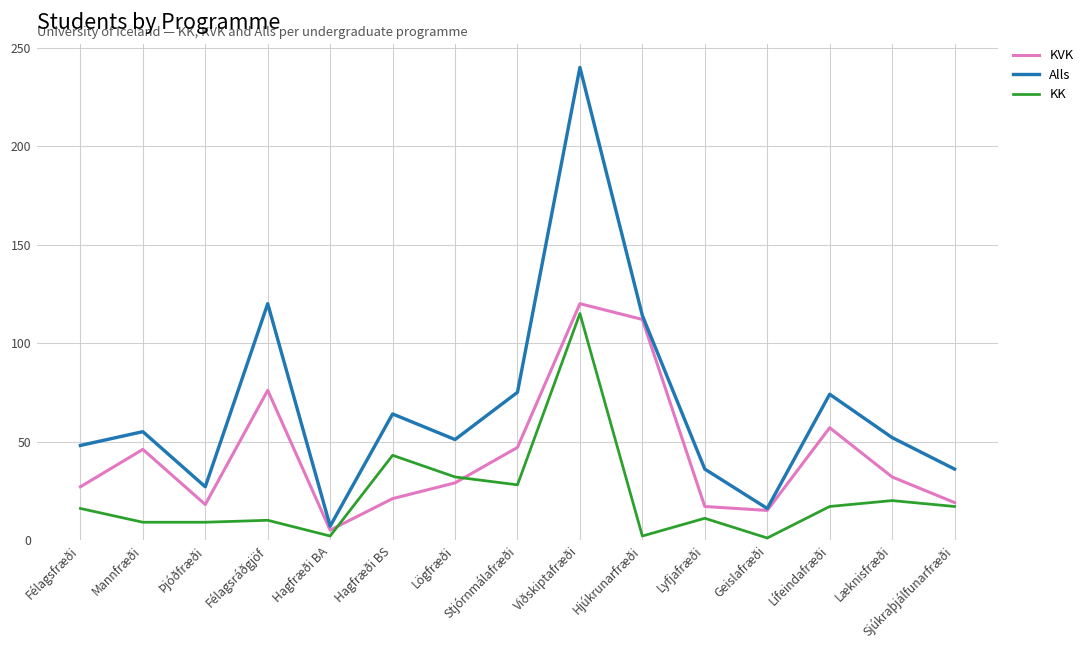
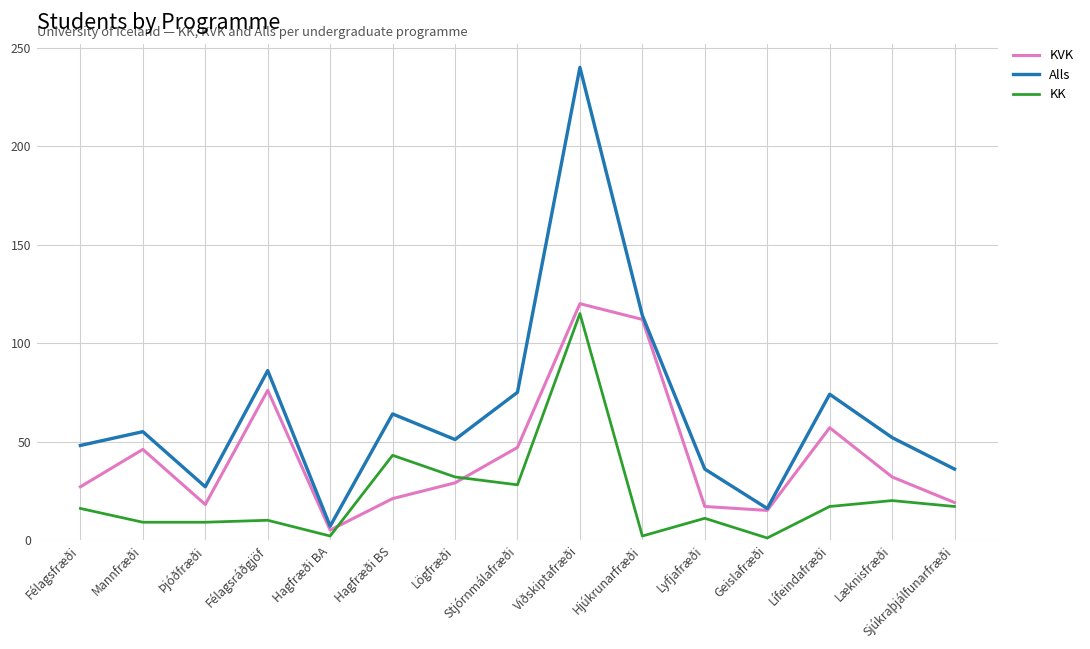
Alls, Félagsráðgjöf: 120 -> 86
